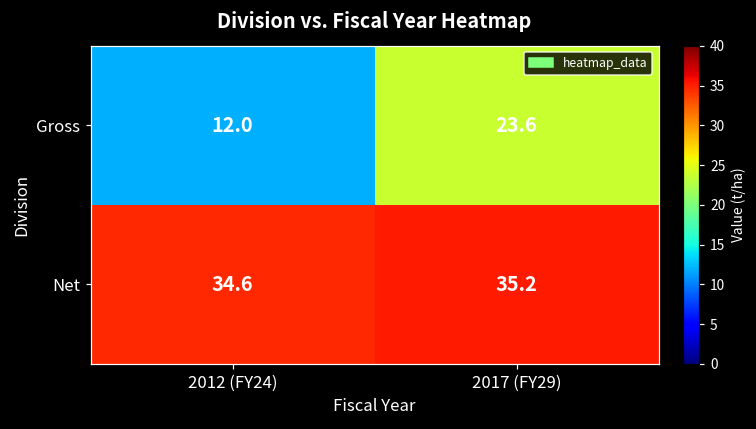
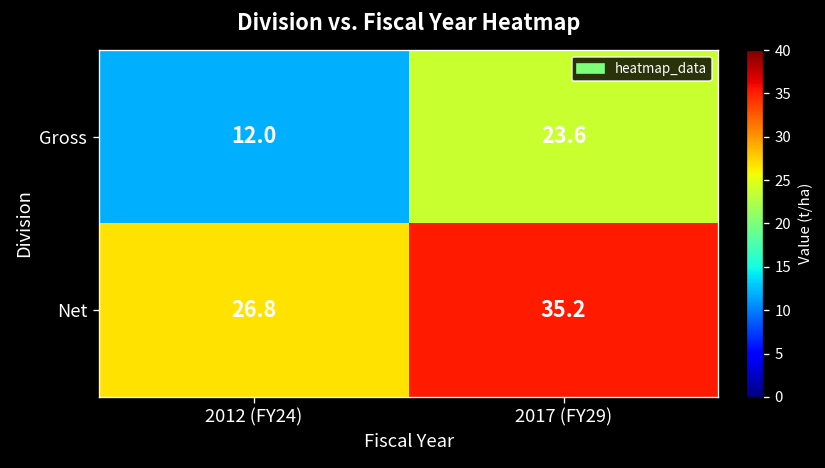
Net, 2012 (FY24): 34.6 -> 26.8
